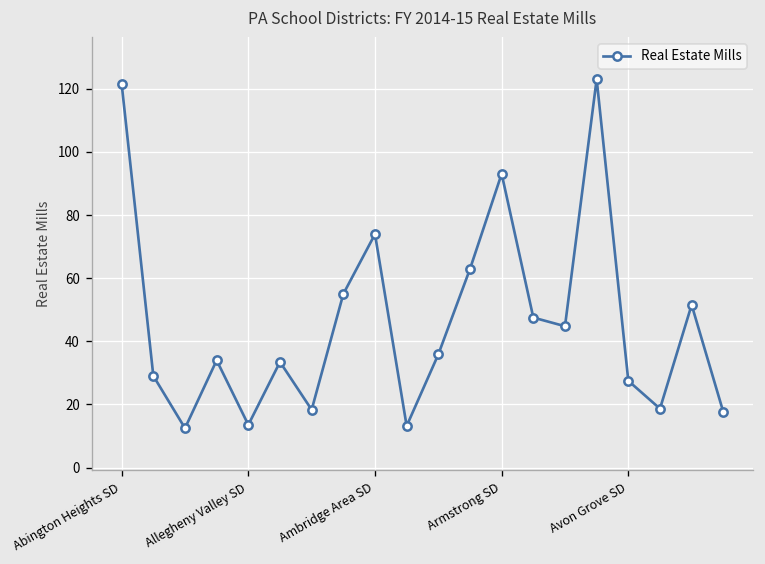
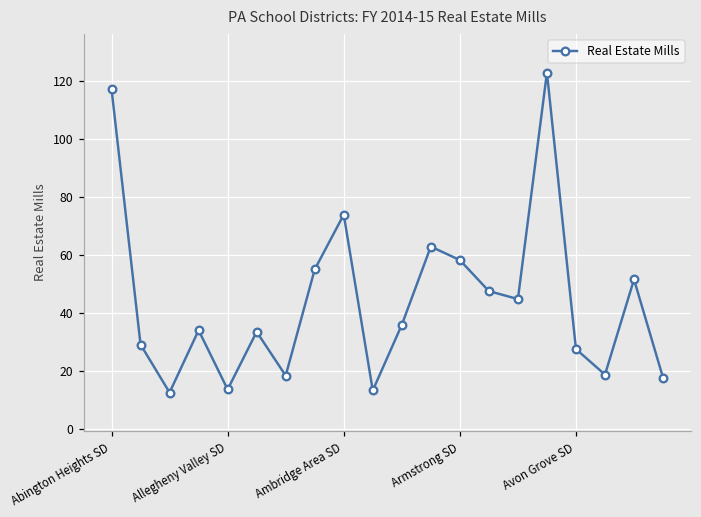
Abington Heights SD: 122 -> 117
Armstrong SD: 93 -> 58
